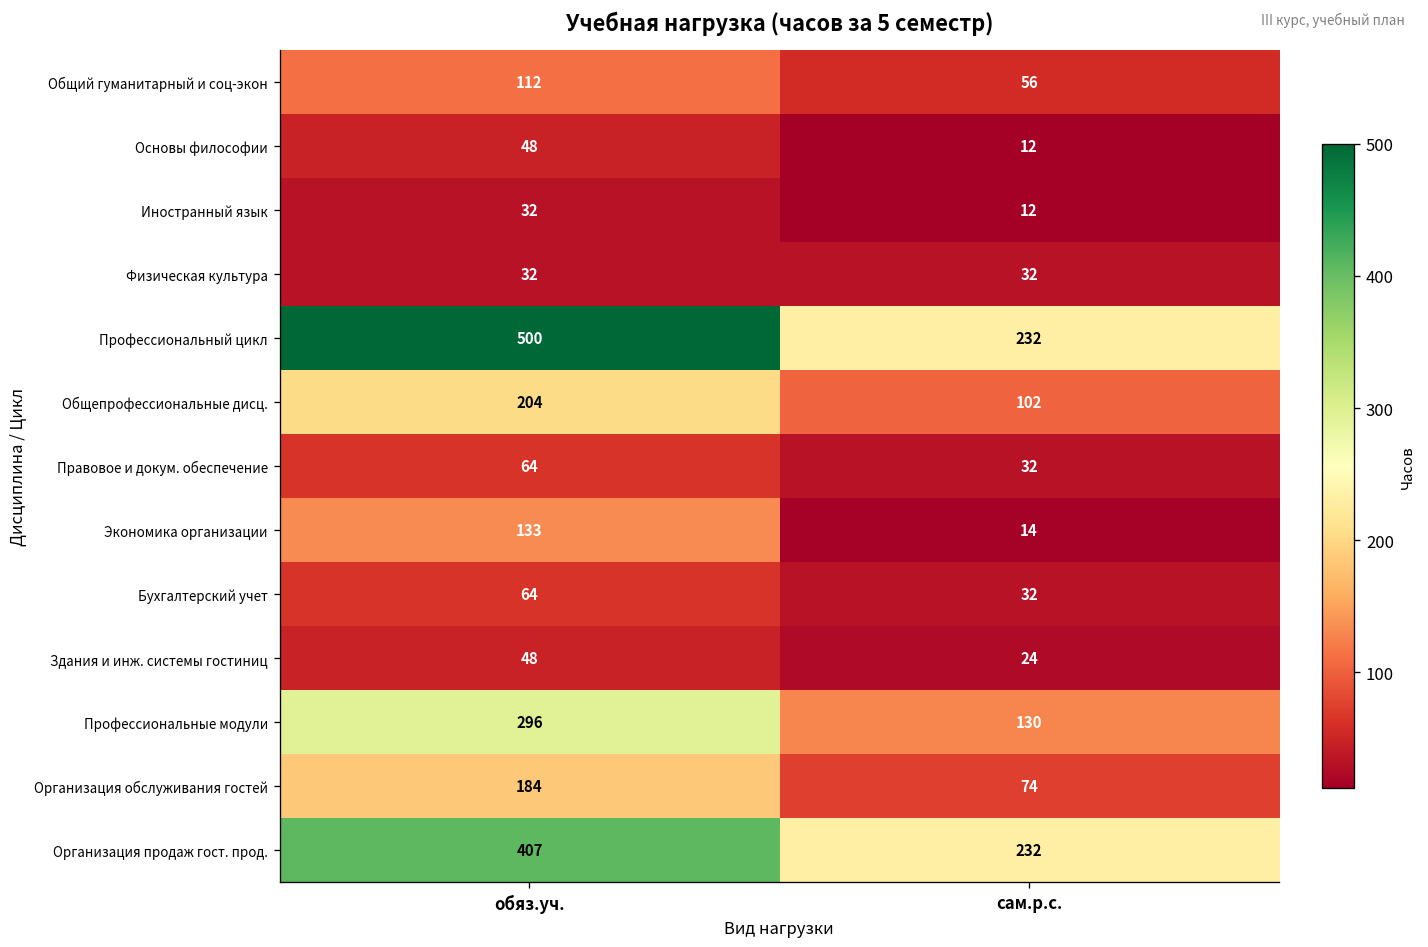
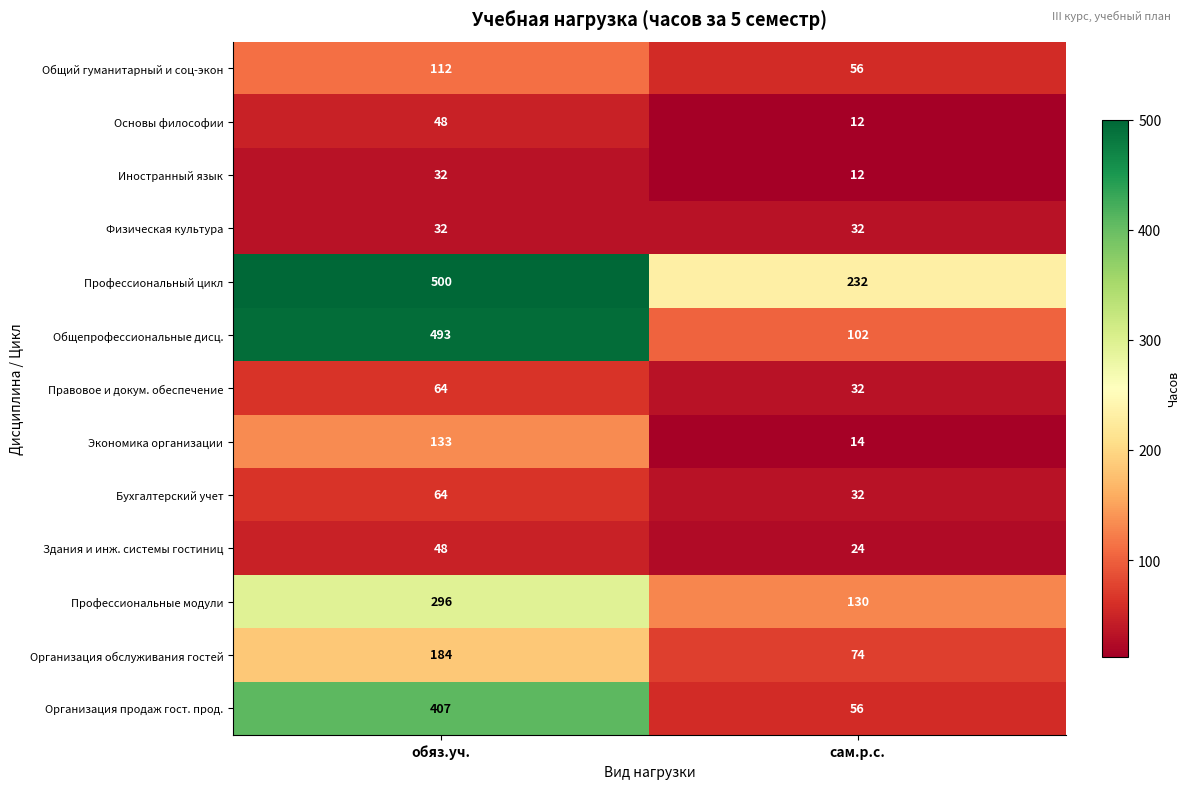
Общепрофессиональные дисц., обяз.уч.: 204 -> 493
Организация продаж гост. прод., сам.р.с.: 232 -> 56
